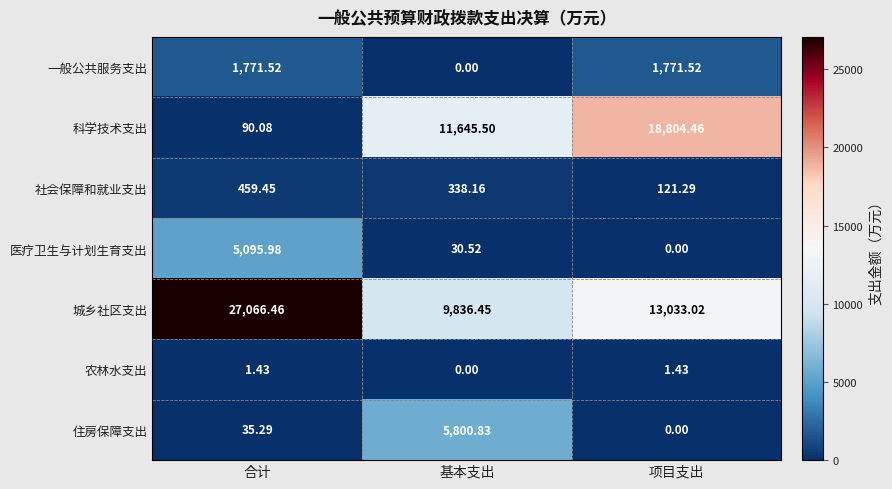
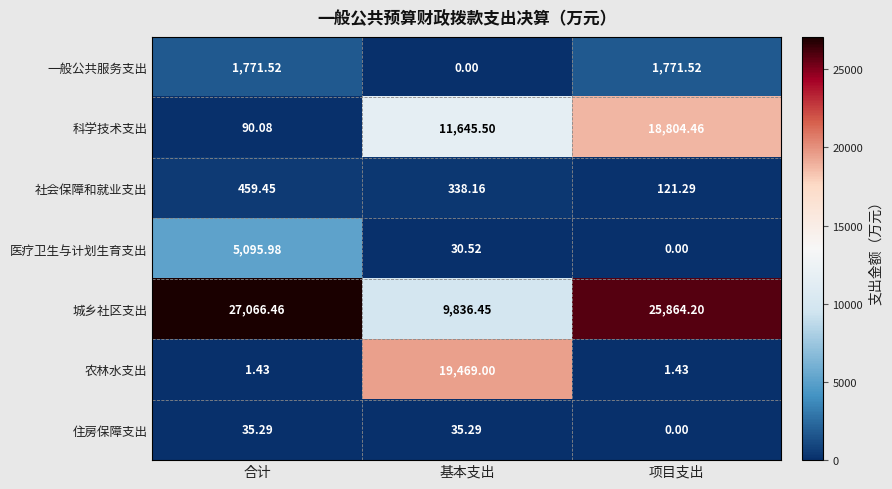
城乡社区支出, 项目支出: 13,033.02 -> 25,864.20
农林水支出, 基本支出: 0.00 -> 19,469.00
住房保障支出, 基本支出: 5,800.83 -> 35.29
